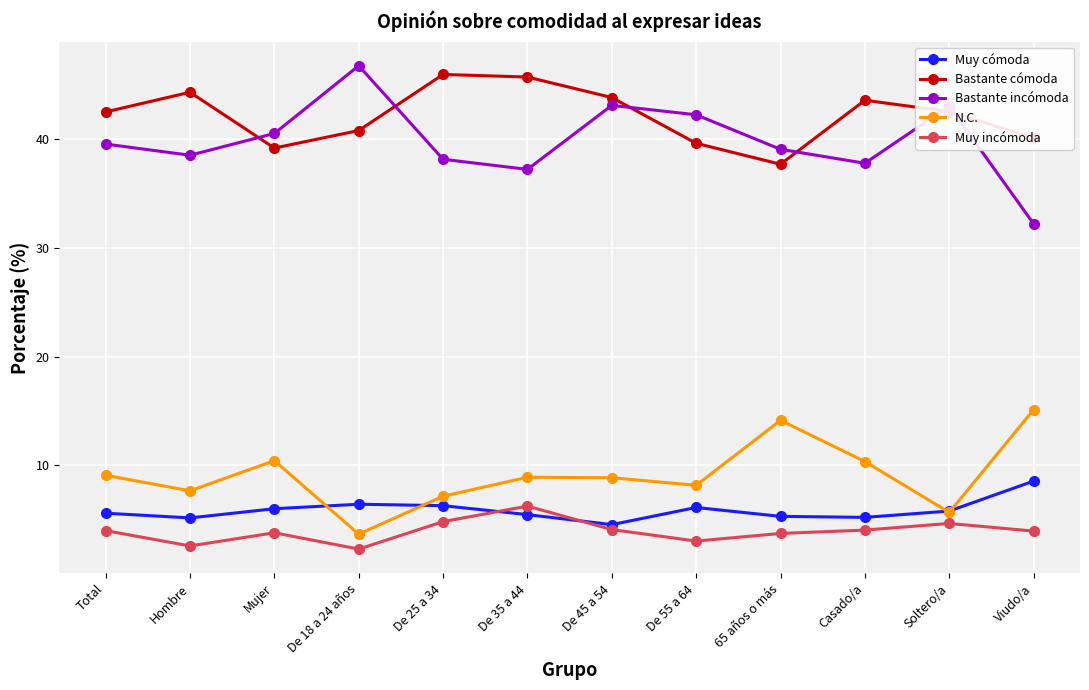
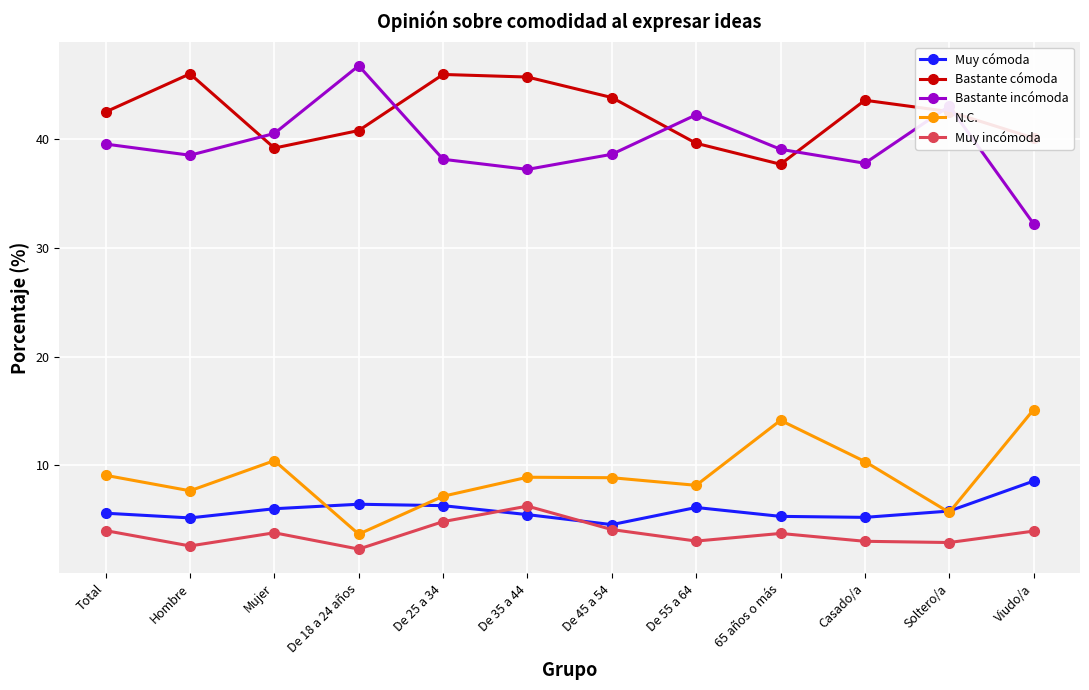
Bastante cómoda, Hombre: 44.3 -> 46.0
Bastante incómoda, De 45 a 54: 43.1 -> 38.6
Muy incómoda, Casado/a: 4.0 -> 3.0
Muy incómoda, Soltero/a: 4.7 -> 2.9
